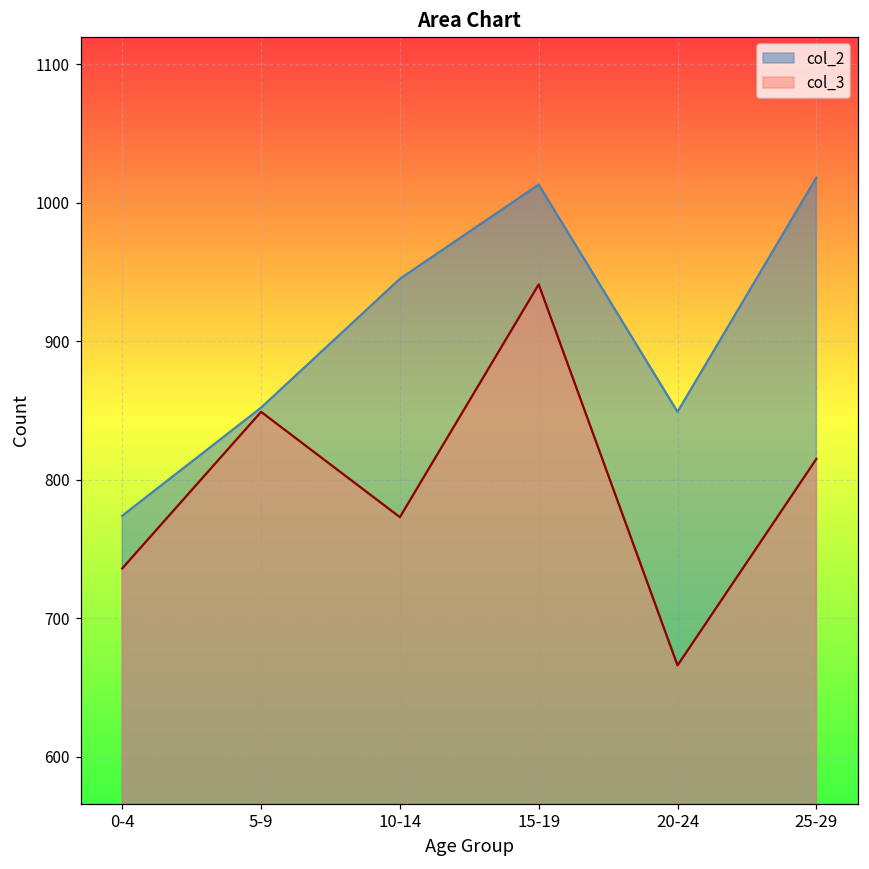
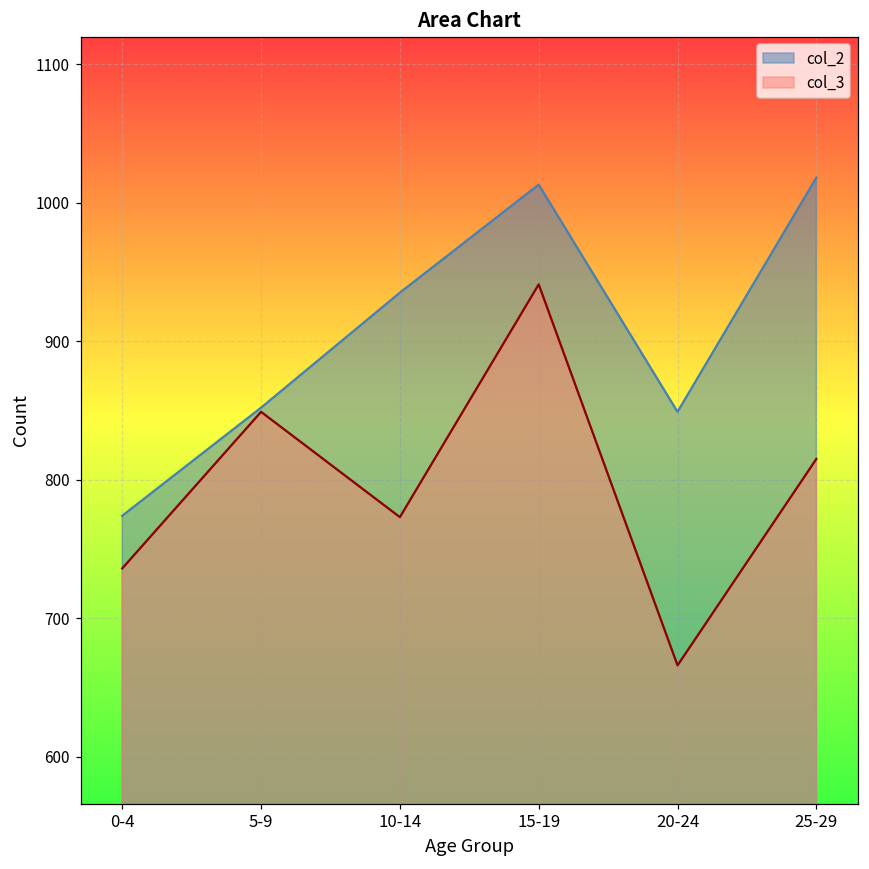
col_2, 10-14: 945 -> 935
